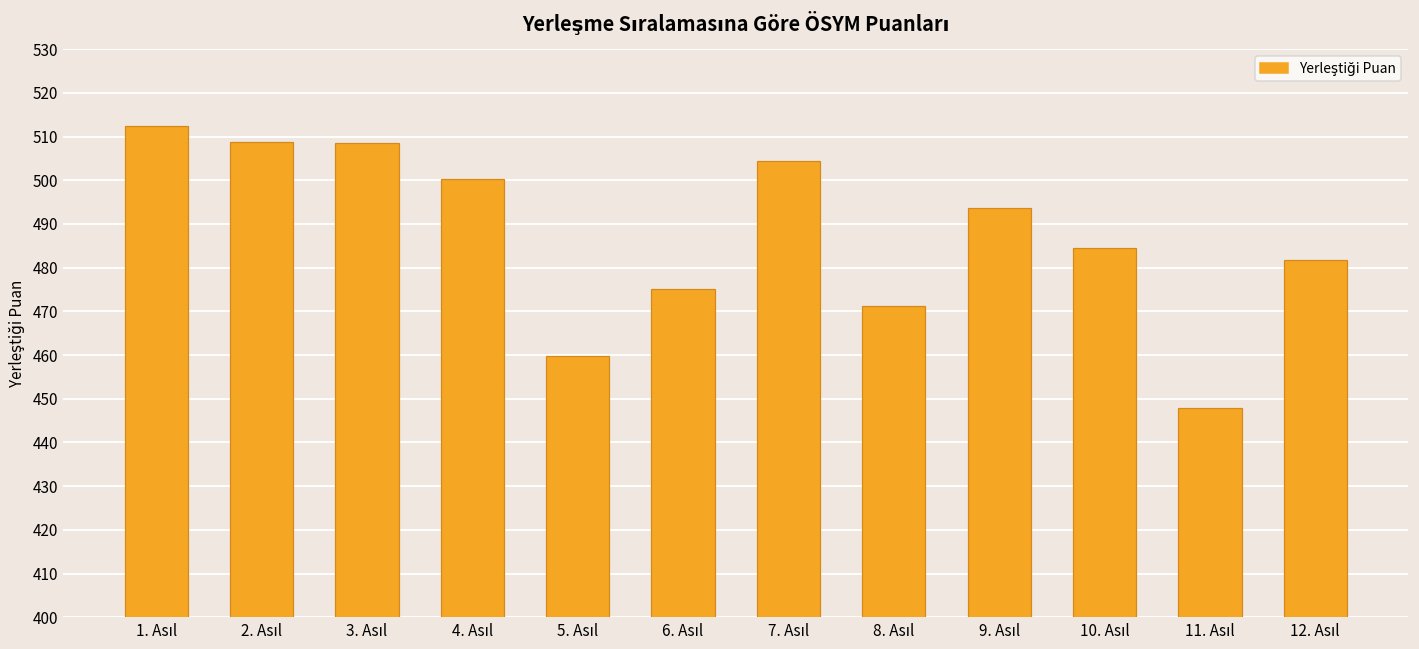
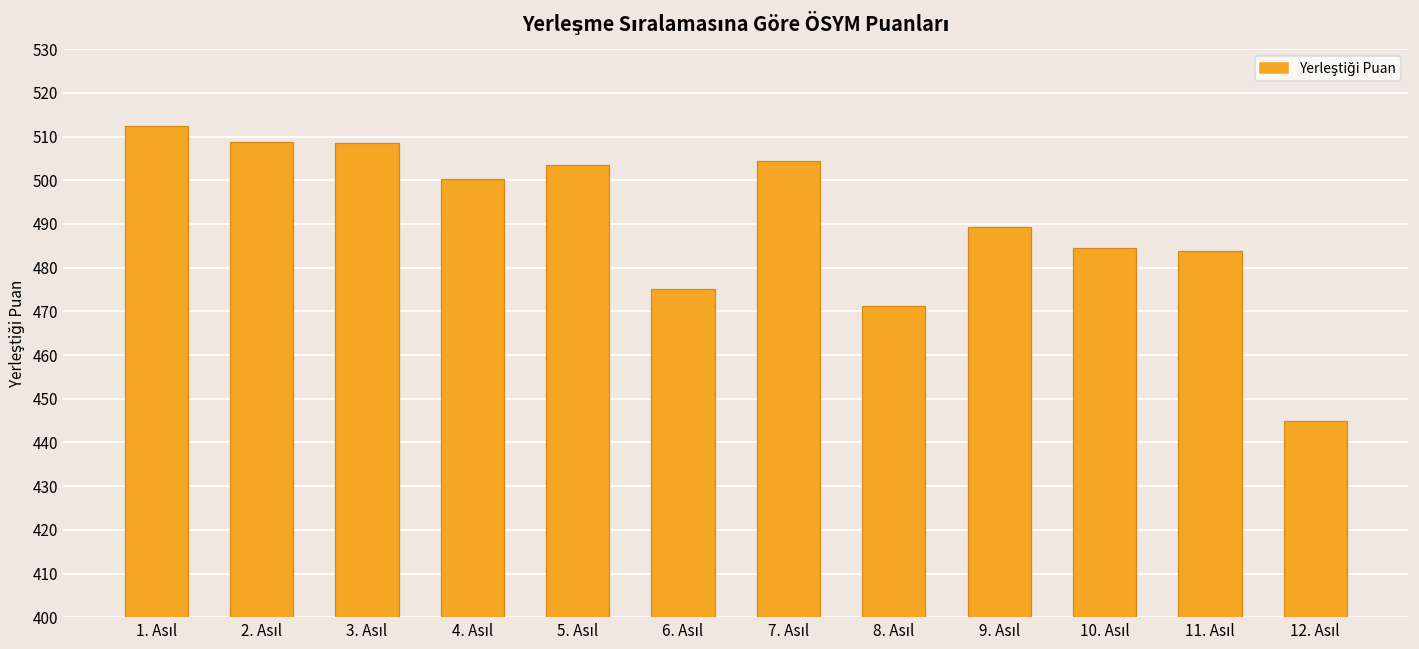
5. Asıl: 460 -> 504
9. Asıl: 494 -> 489
11. Asıl: 448 -> 484
12. Asıl: 482 -> 445
